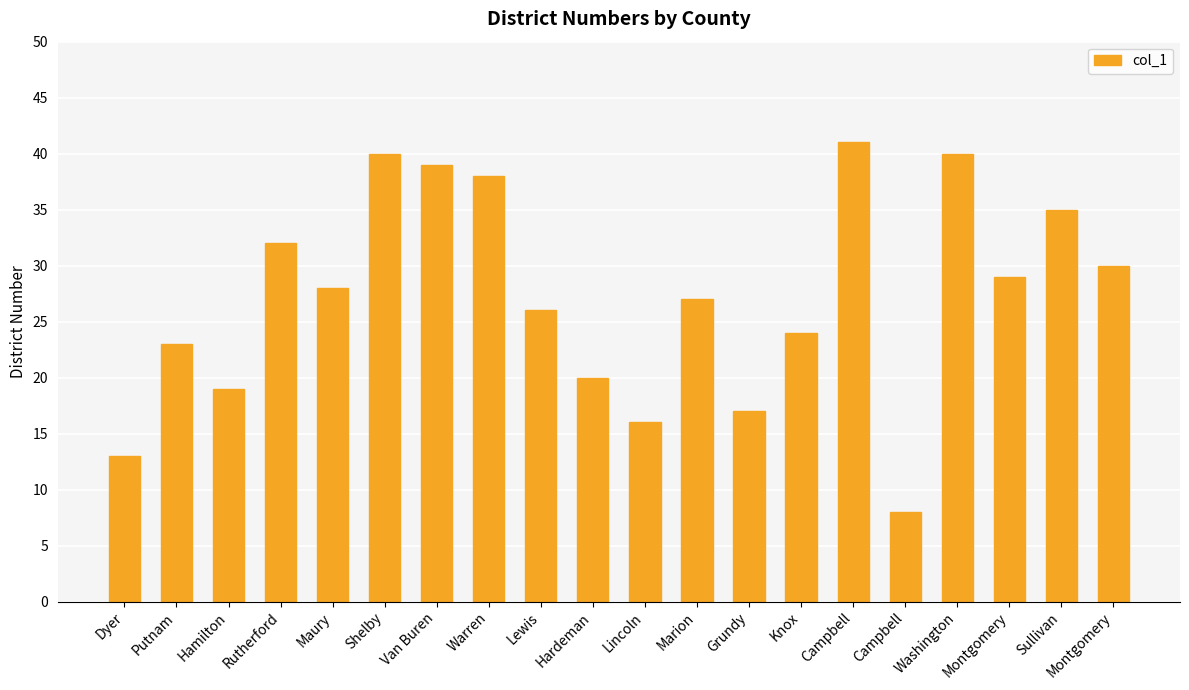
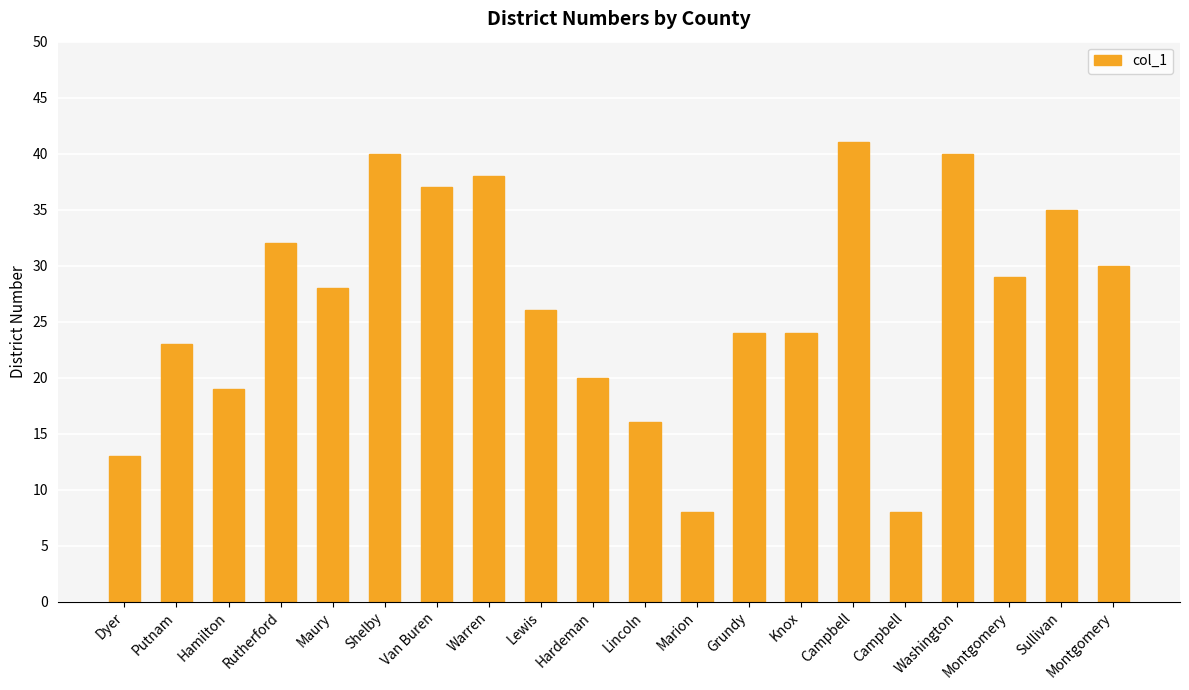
Van Buren: 39 -> 37
Marion: 27 -> 8
Grundy: 17 -> 24
